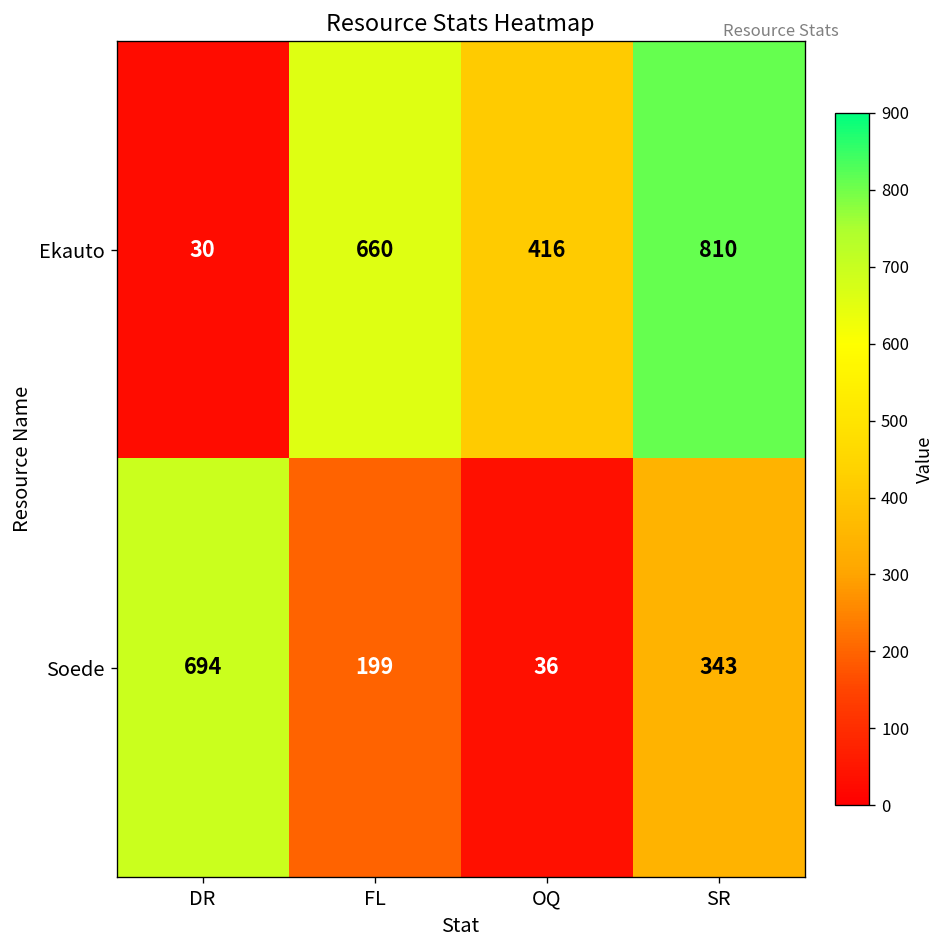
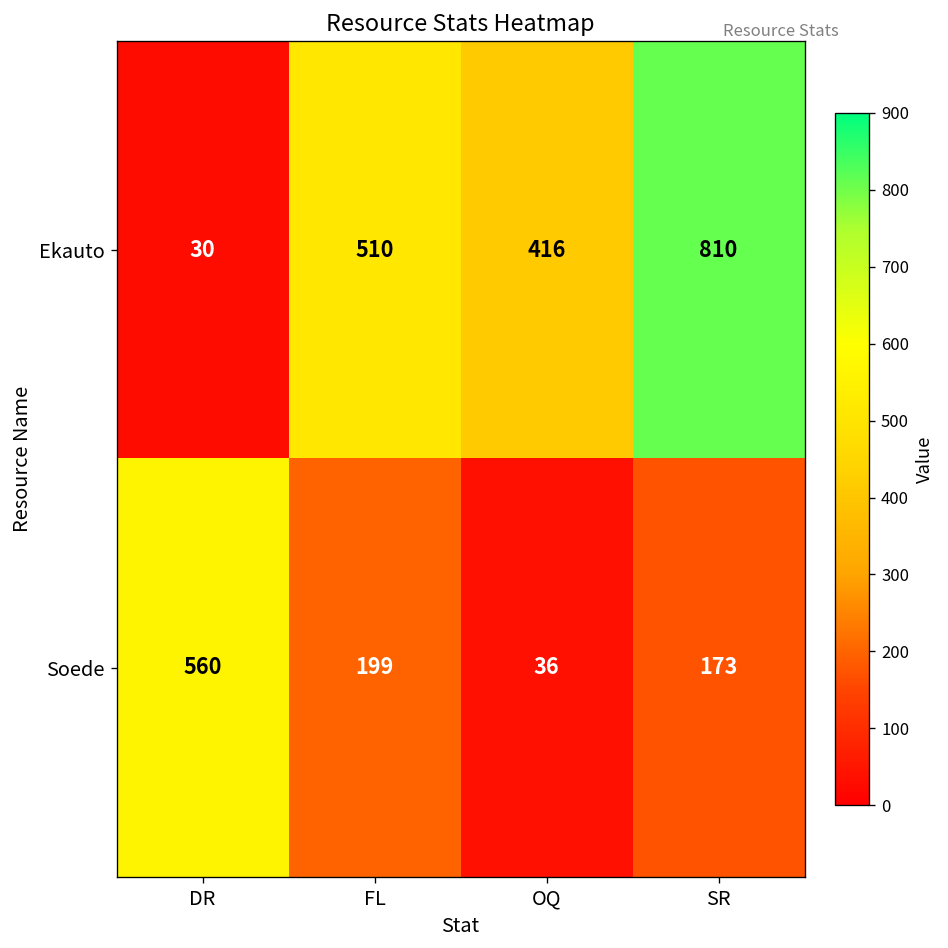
Ekauto, FL: 660 -> 510
Soede, DR: 694 -> 560
Soede, SR: 343 -> 173
